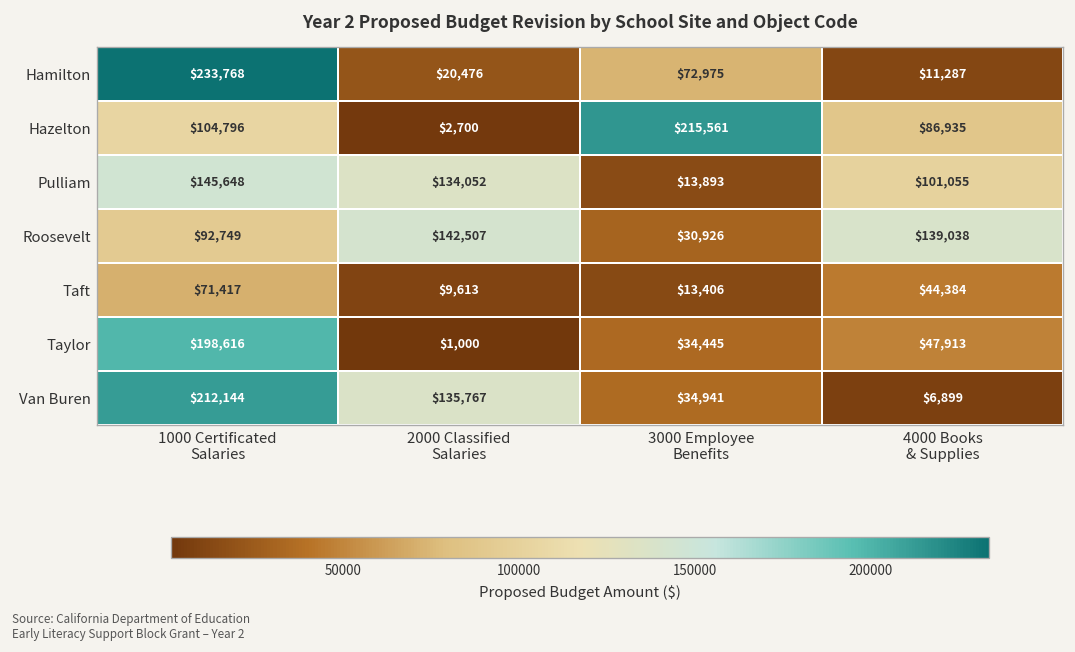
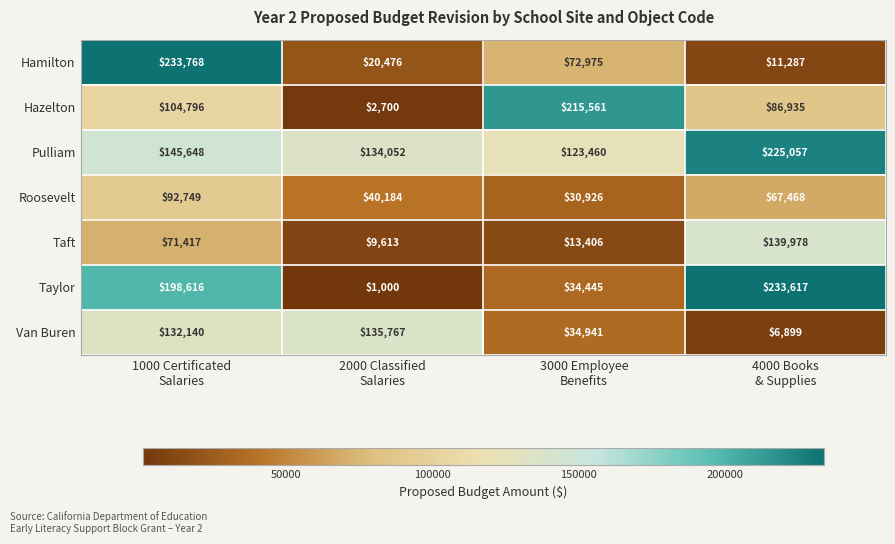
Pulliam, 3000 Employee Benefits: $13,893 -> $123,460
Pulliam, 4000 Books & Supplies: $101,055 -> $225,057
Roosevelt, 2000 Classified Salaries: $142,507 -> $40,184
Roosevelt, 4000 Books & Supplies: $139,038 -> $67,468
Taft, 4000 Books & Supplies: $44,384 -> $139,978
Taylor, 4000 Books & Supplies: $47,913 -> $233,617
Van Buren, 1000 Certificated Salaries: $212,144 -> $132,140
